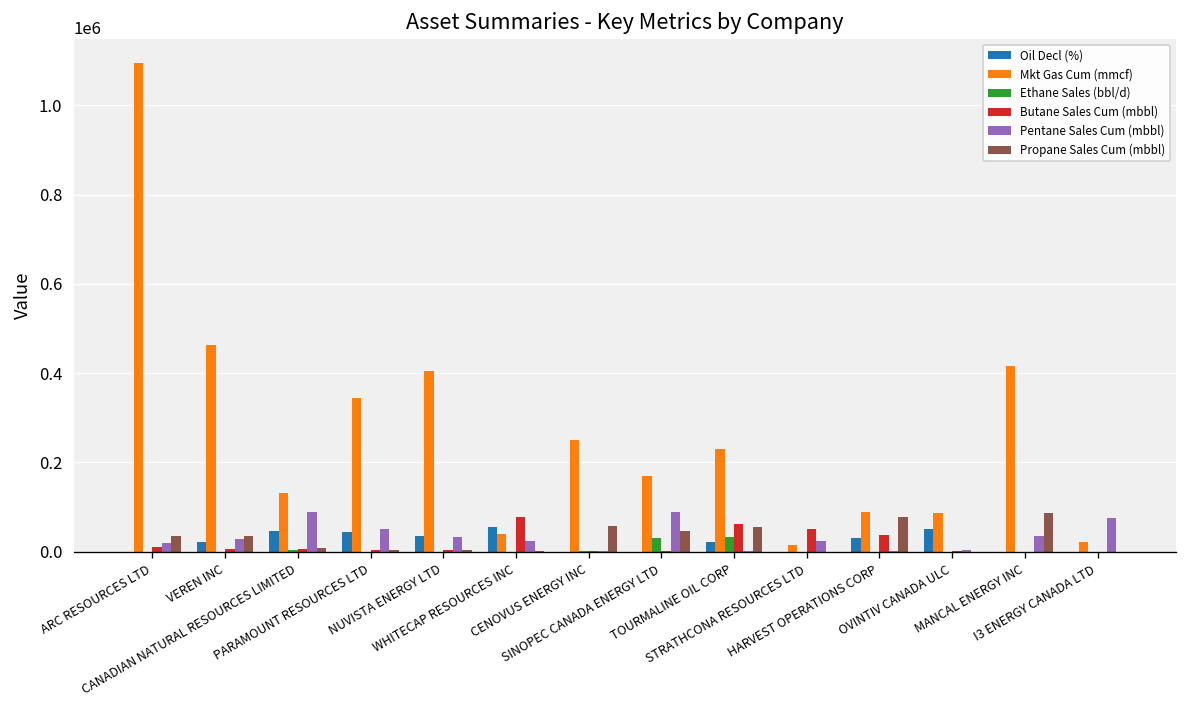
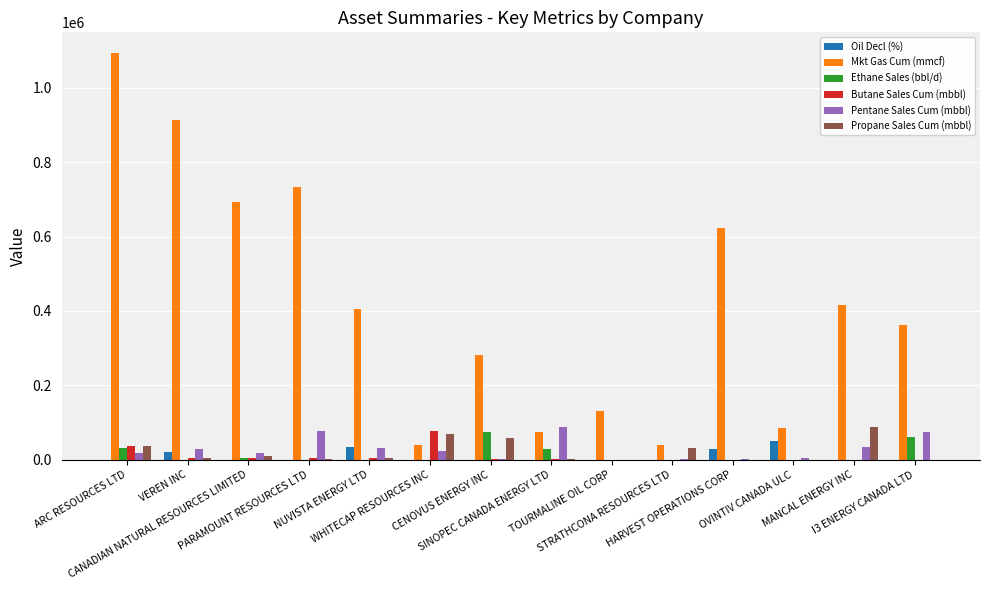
Ethane Sales (bbl/d), ARC RESOURCES LTD: 0 -> 30000
Butane Sales Cum (mbbl), ARC RESOURCES LTD: 10000 -> 40000
Mkt Gas Cum (mmcf), VEREN INC: 460000 -> 910000
Propane Sales Cum (mbbl), VEREN INC: 40000 -> 10000
Oil Decl (%), CANADIAN NATURAL RESOURCES LIMITED: 50000 -> 0
Mkt Gas Cum (mmcf), CANADIAN NATURAL RESOURCES LIMITED: 130000 -> 690000
Pentane Sales Cum (mbbl), CANADIAN NATURAL RESOURCES LIMITED: 90000 -> 20000
Oil Decl (%), PARAMOUNT RESOURCES LTD: 40000 -> 0
Mkt Gas Cum (mmcf), PARAMOUNT RESOURCES LTD: 340000 -> 730000
Pentane Sales Cum (mbbl), PARAMOUNT RESOURCES LTD: 50000 -> 80000
Oil Decl (%), WHITECAP RESOURCES INC: 60000 -> 0
Propane Sales Cum (mbbl), WHITECAP RESOURCES INC: 0 -> 70000
Mkt Gas Cum (mmcf), CENOVUS ENERGY INC: 250000 -> 280000
Ethane Sales (bbl/d), CENOVUS ENERGY INC: 0 -> 80000
Mkt Gas Cum (mmcf), SINOPEC CANADA ENERGY LTD: 170000 -> 80000
Propane Sales Cum (mbbl), SINOPEC CANADA ENERGY LTD: 50000 -> 0
Oil Decl (%), TOURMALINE OIL CORP: 20000 -> 0
Mkt Gas Cum (mmcf), TOURMALINE OIL CORP: 230000 -> 130000
Ethane Sales (bbl/d), TOURMALINE OIL CORP: 30000 -> 0
Butane Sales Cum (mbbl), TOURMALINE OIL CORP: 60000 -> 0
Propane Sales Cum (mbbl), TOURMALINE OIL CORP: 50000 -> 0
Mkt Gas Cum (mmcf), STRATHCONA RESOURCES LTD: 20000 -> 40000
Butane Sales Cum (mbbl), STRATHCONA RESOURCES LTD: 50000 -> 0
Pentane Sales Cum (mbbl), STRATHCONA RESOURCES LTD: 20000 -> 0
Propane Sales Cum (mbbl), STRATHCONA RESOURCES LTD: 0 -> 30000
Mkt Gas Cum (mmcf), HARVEST OPERATIONS CORP: 90000 -> 620000
Butane Sales Cum (mbbl), HARVEST OPERATIONS CORP: 40000 -> 0
Propane Sales Cum (mbbl), HARVEST OPERATIONS CORP: 80000 -> 0
Mkt Gas Cum (mmcf), I3 ENERGY CANADA LTD: 20000 -> 360000
Ethane Sales (bbl/d), I3 ENERGY CANADA LTD: 0 -> 60000
